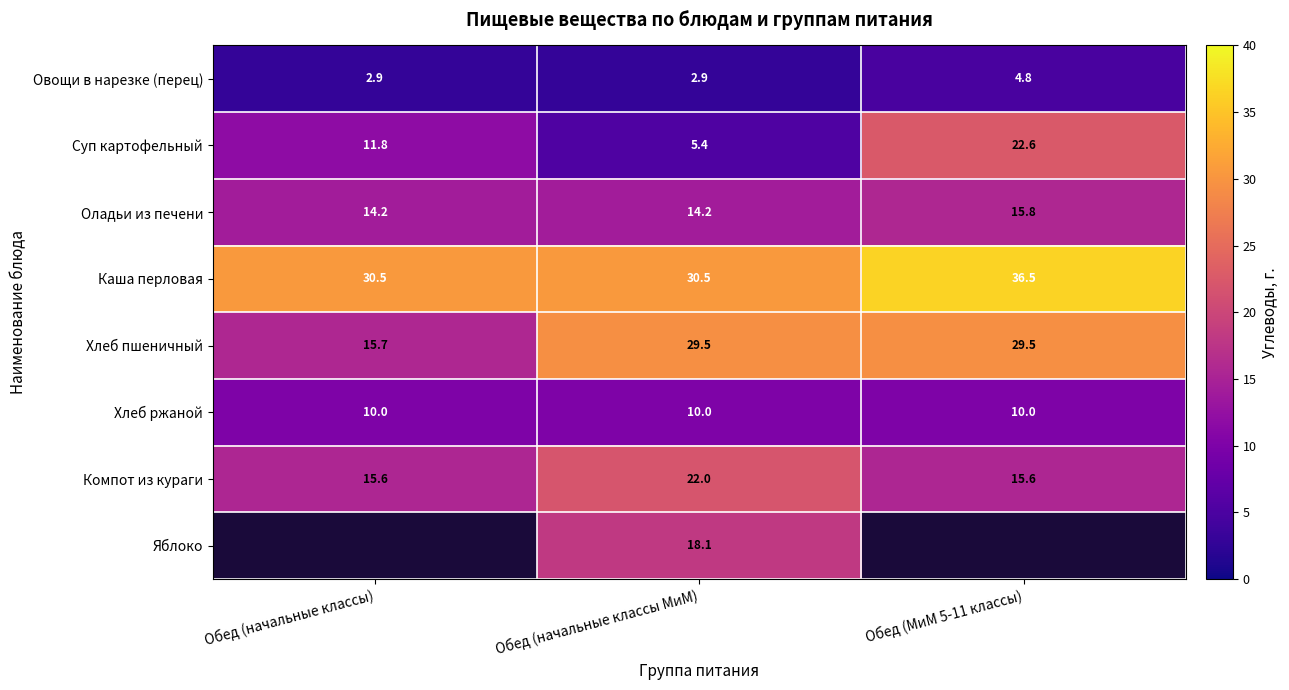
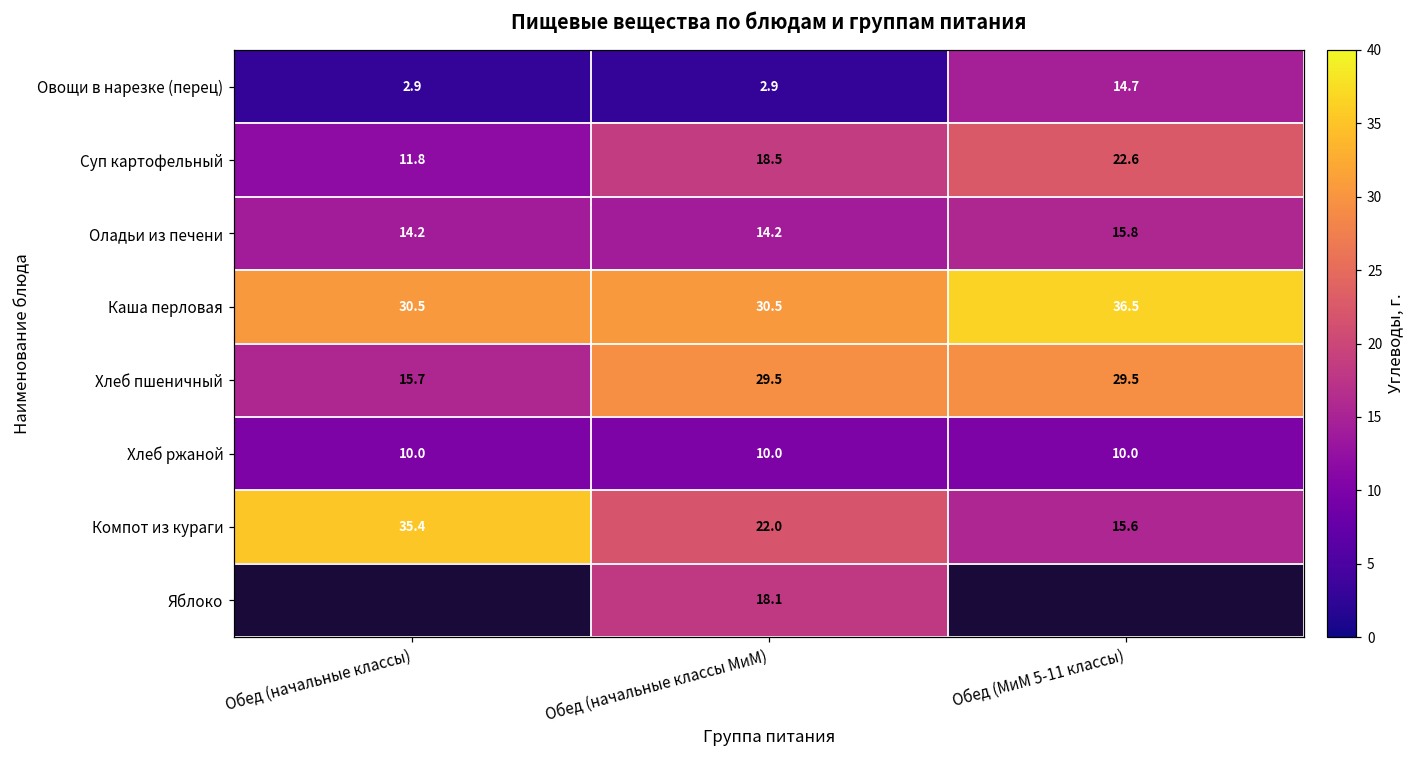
Овощи в нарезке (перец), Обед (МиМ 5-11 классы): 4.8 -> 14.7
Суп картофельный, Обед (начальные классы МиМ): 5.4 -> 18.5
Компот из кураги, Обед (начальные классы): 15.6 -> 35.4
